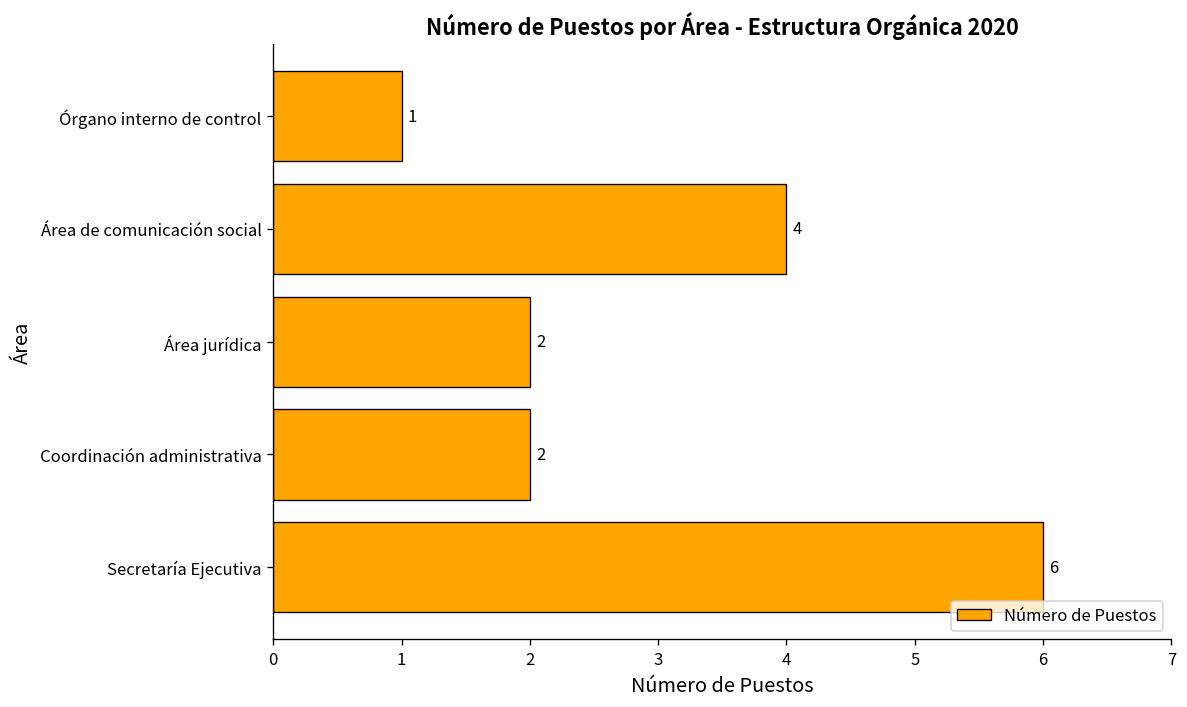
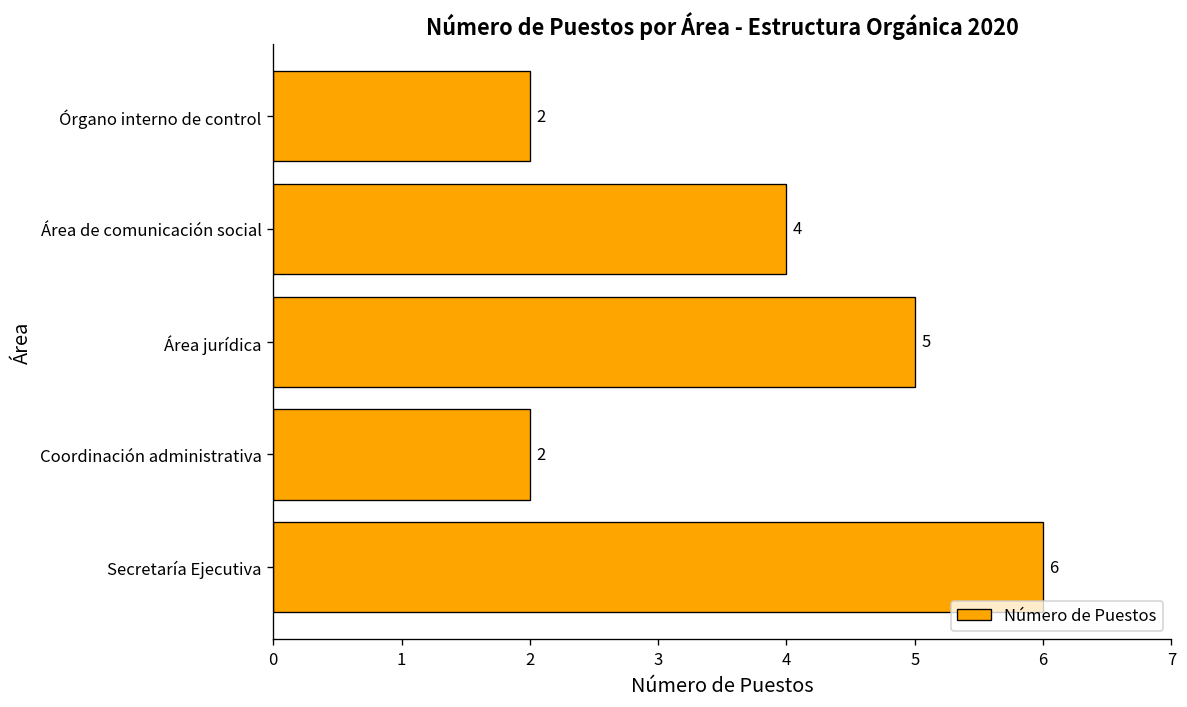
Órgano interno de control: 1 -> 2
Área jurídica: 2 -> 5
